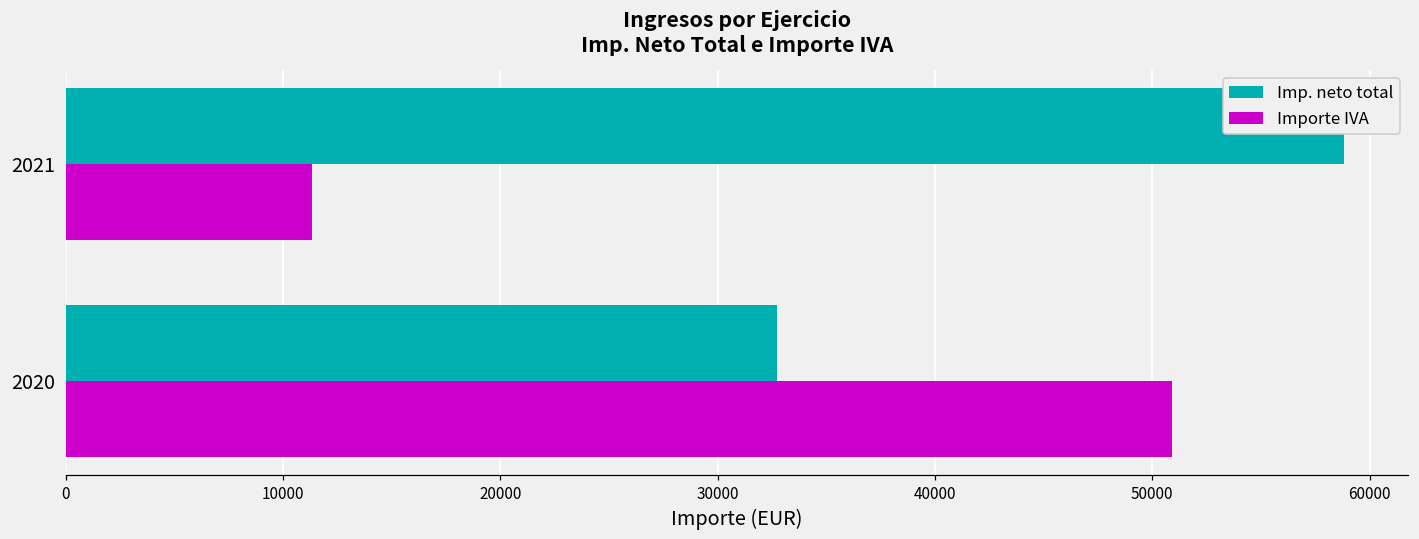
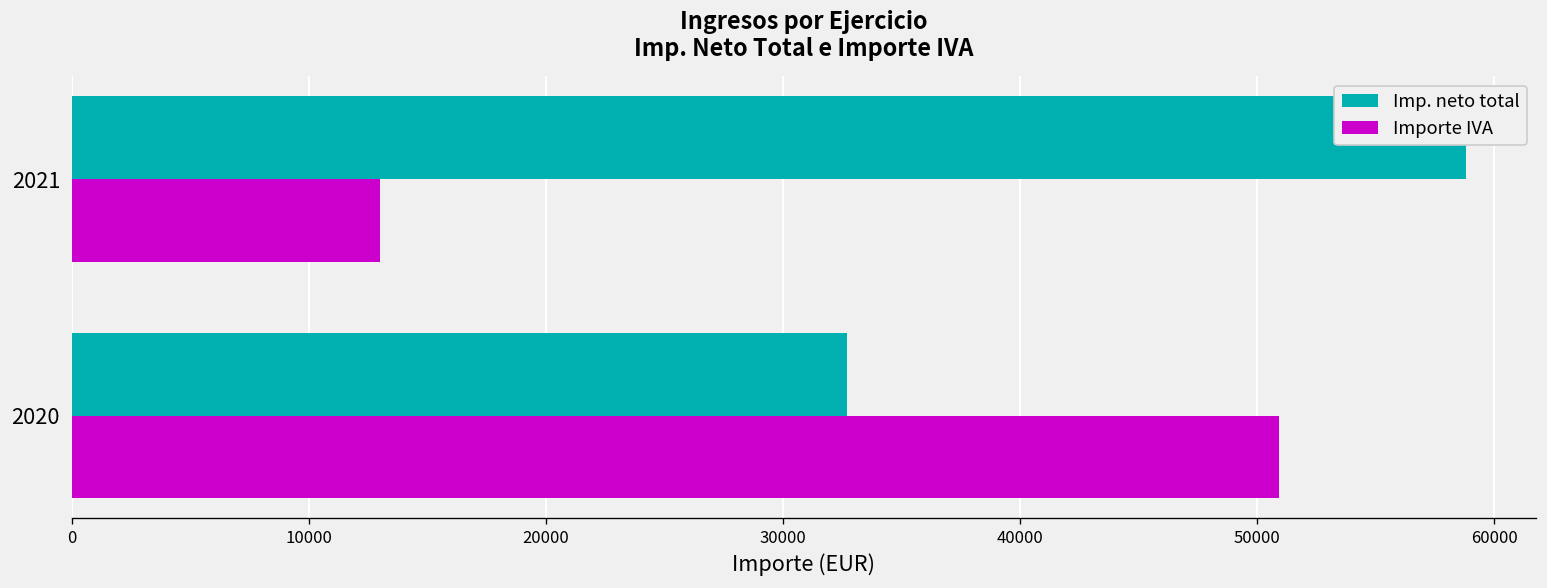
Importe IVA, 2021: 11300 -> 13000
